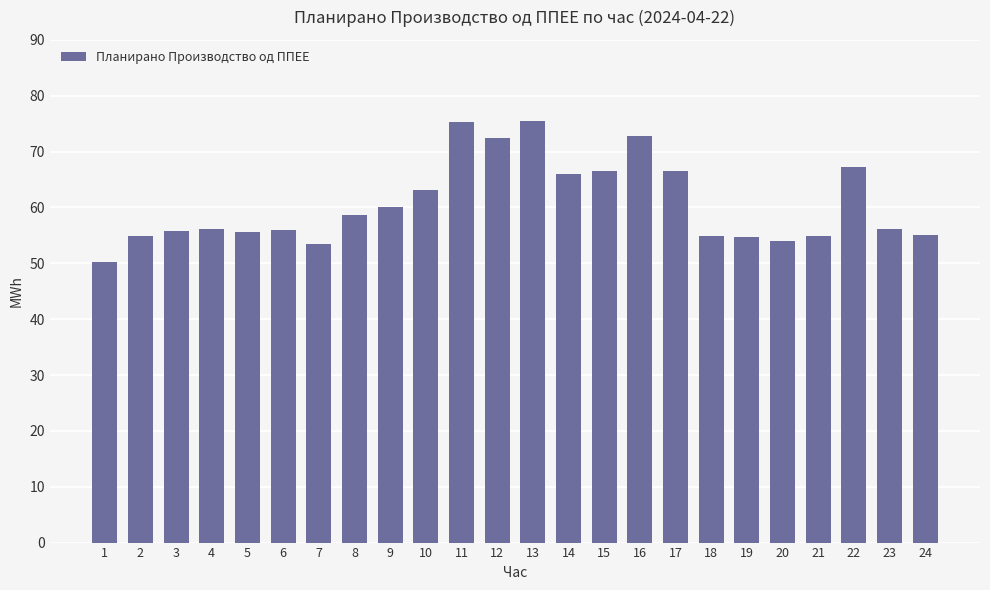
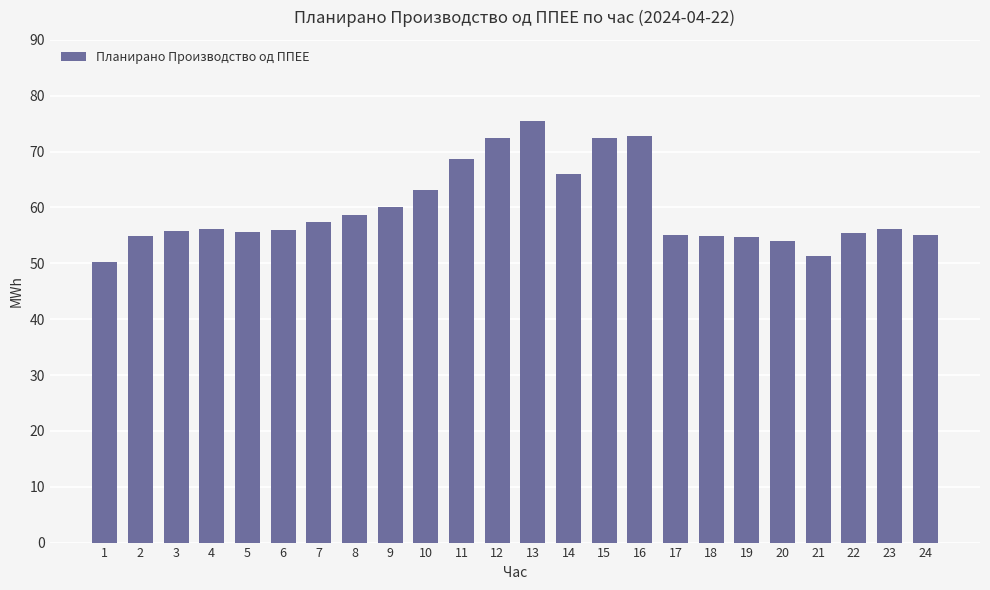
7: 53 -> 57
11: 75 -> 69
15: 67 -> 72
17: 66 -> 55
21: 55 -> 51
22: 67 -> 55
